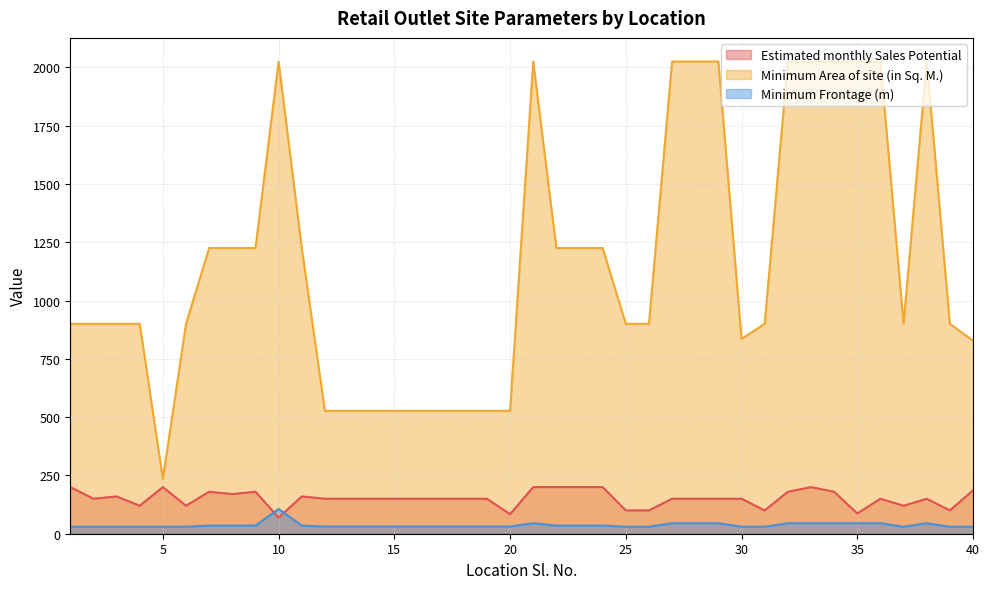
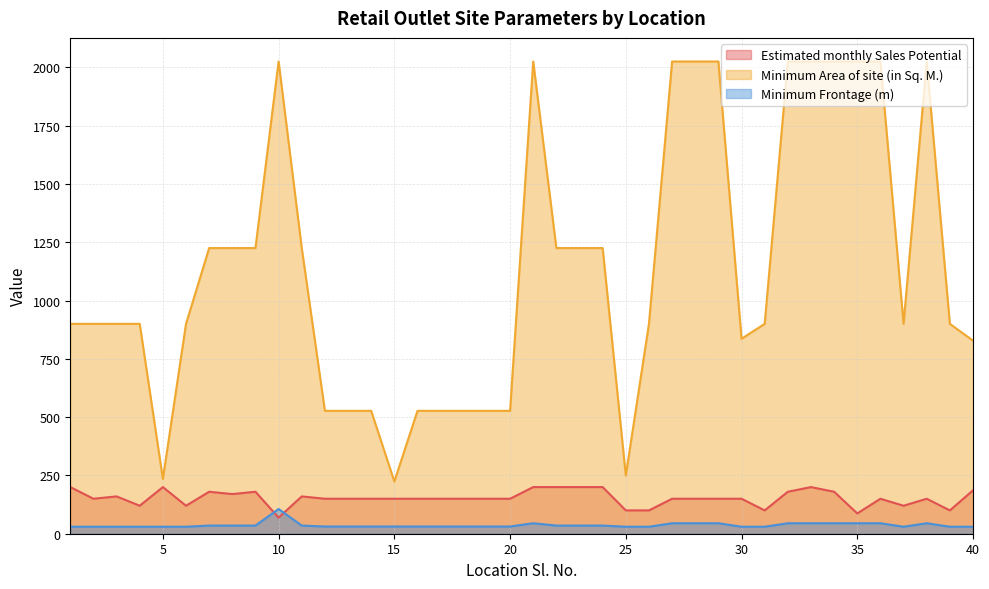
Minimum Area of site (in Sq. M.), 15: 530 -> 220
Estimated monthly Sales Potential, 20: 80 -> 150
Minimum Area of site (in Sq. M.), 25: 900 -> 250
